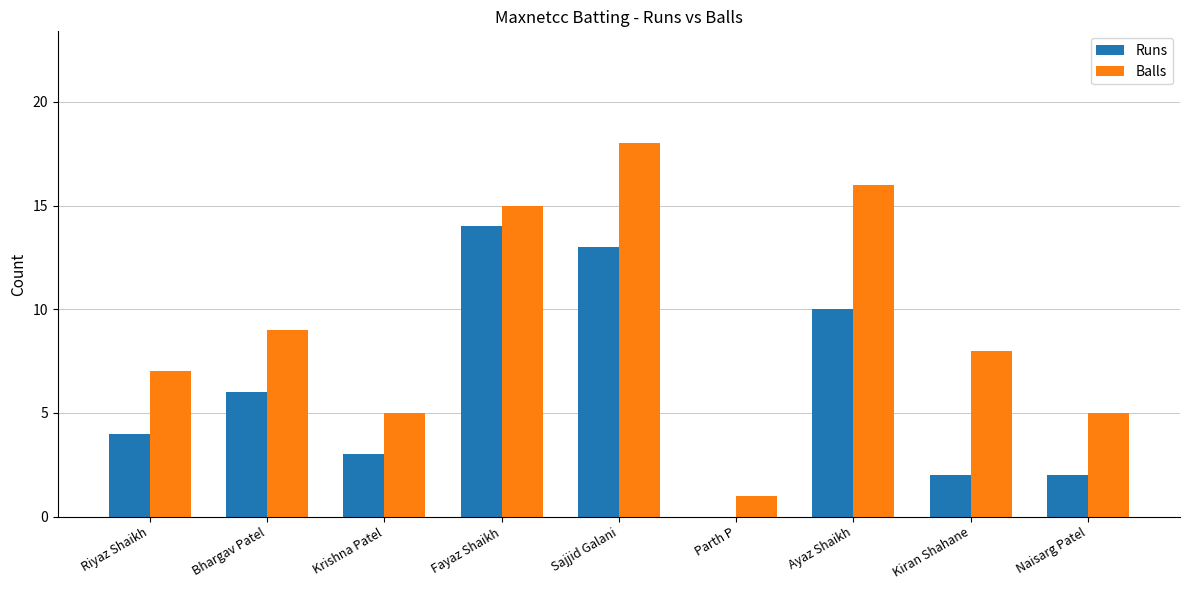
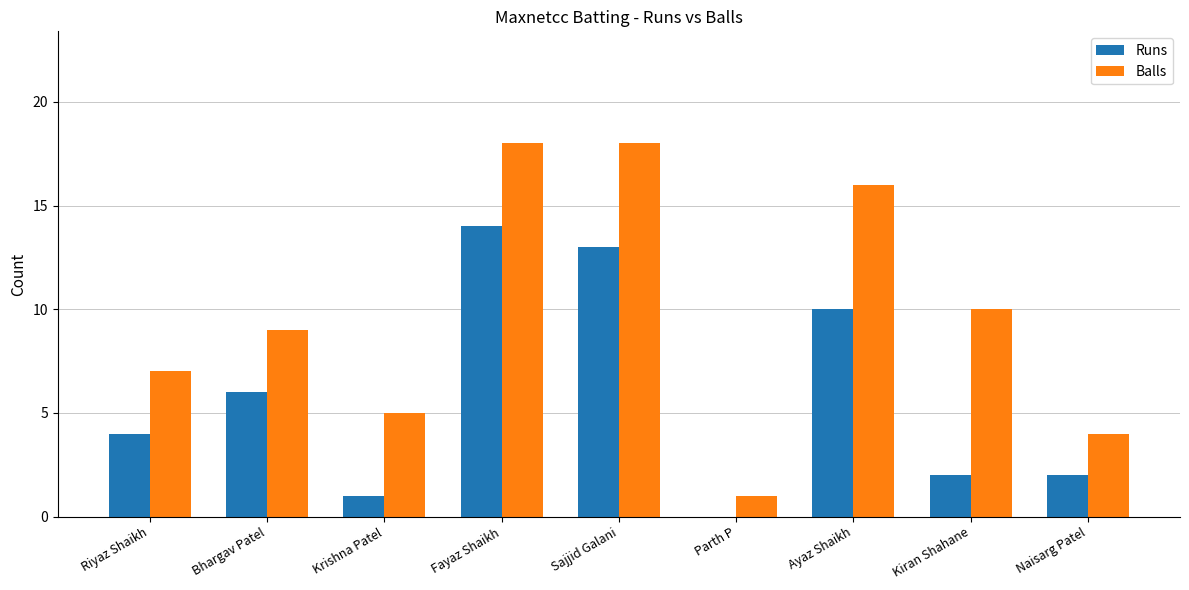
Runs, Krishna Patel: 3 -> 1
Balls, Fayaz Shaikh: 15 -> 18
Balls, Kiran Shahane: 8 -> 10
Balls, Naisarg Patel: 5 -> 4
